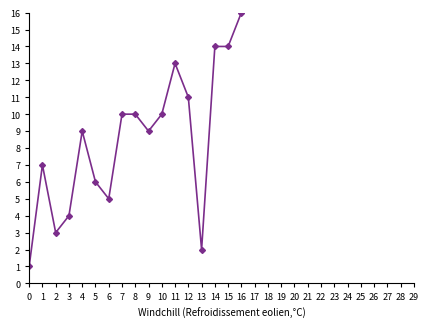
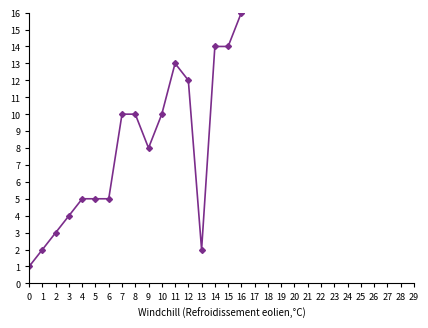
1: 7 -> 2
4: 9 -> 5
5: 6 -> 5
9: 9 -> 8
12: 11 -> 12
